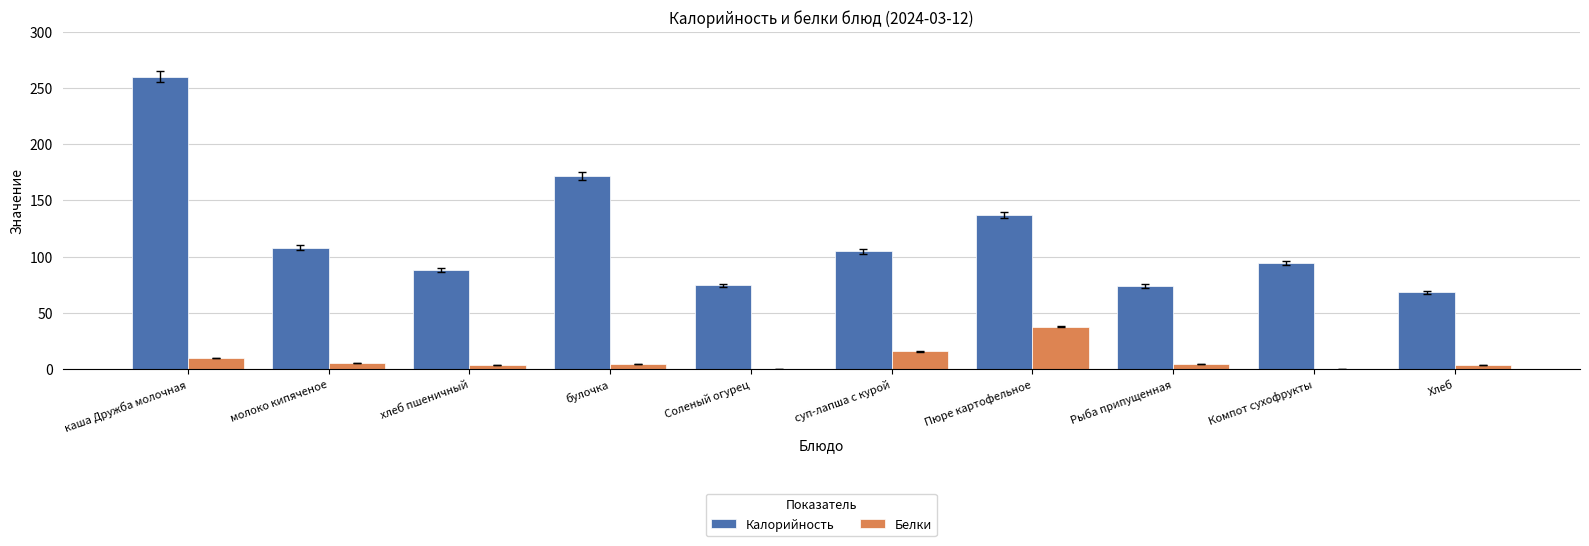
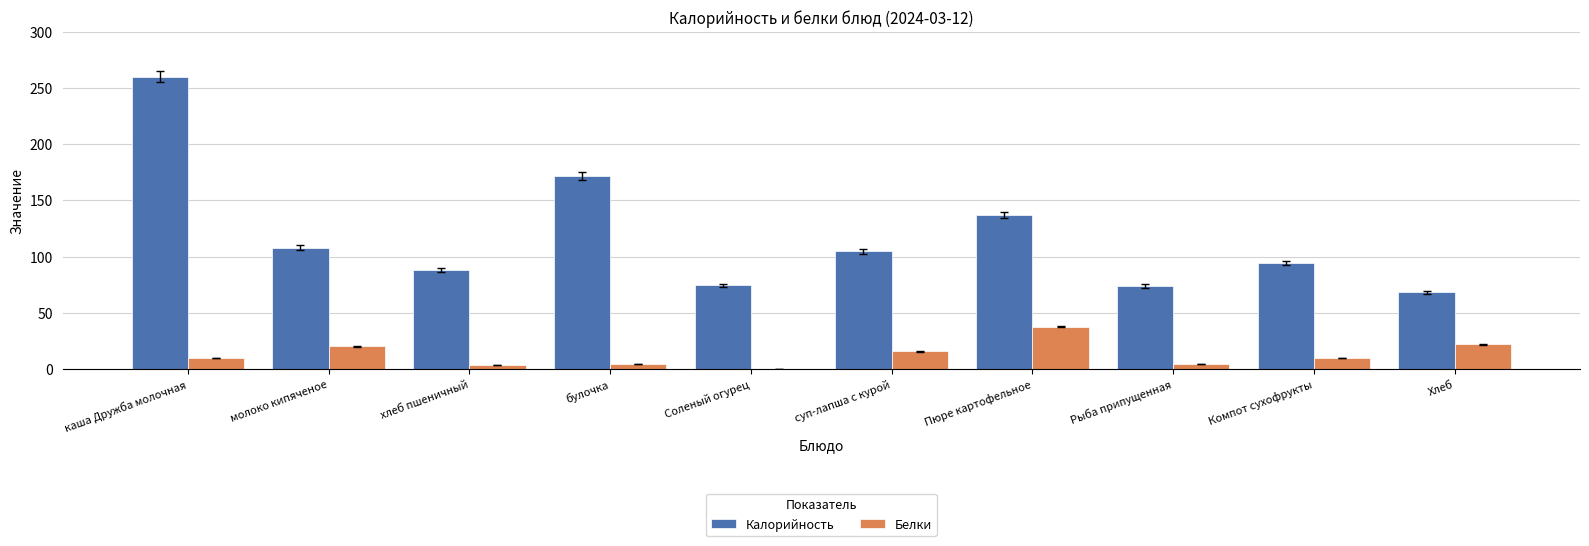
Белки, молоко кипяченое: 6 -> 20
Белки, Компот сухофрукты: 0 -> 10
Белки, Хлеб: 4 -> 22
